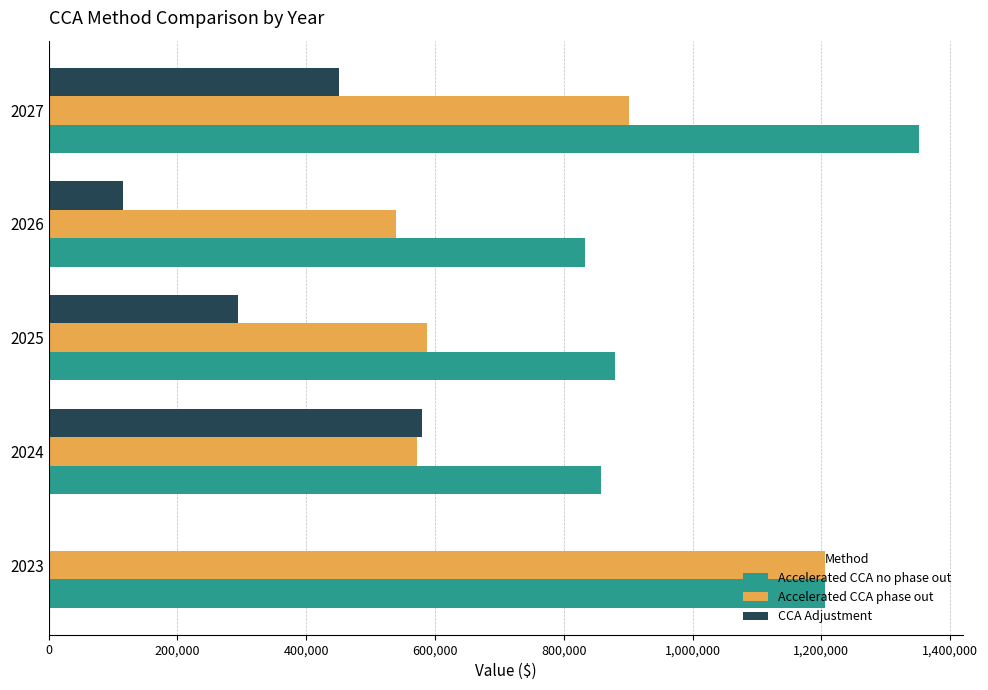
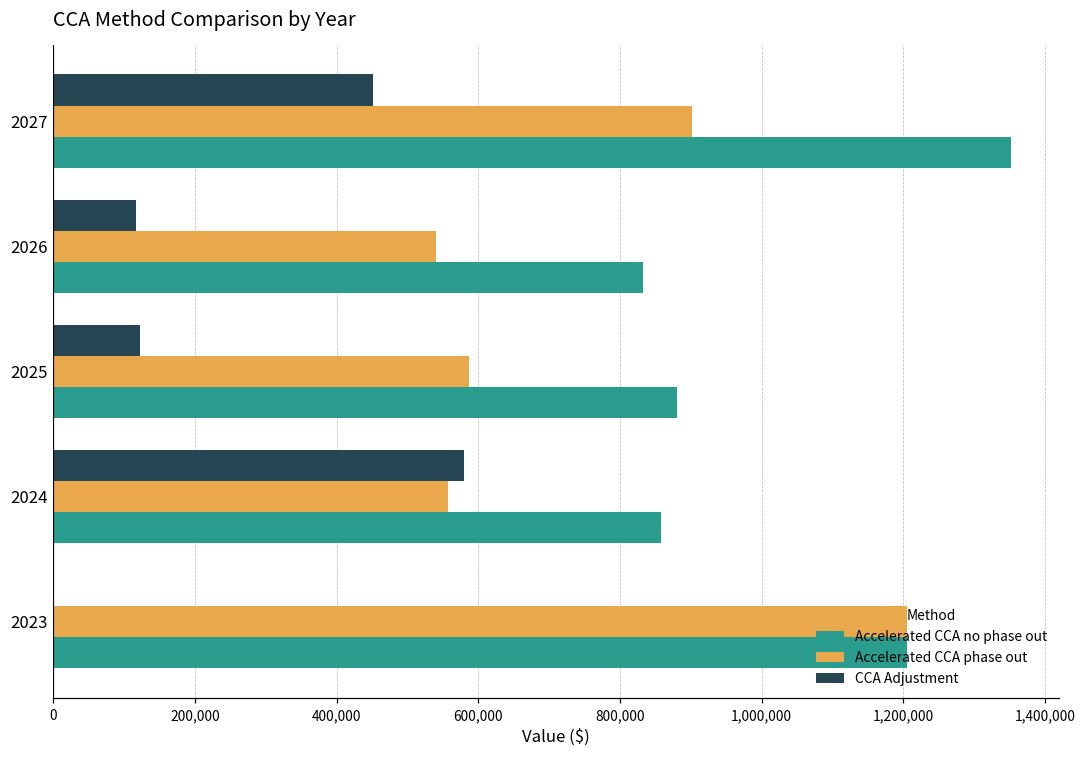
CCA Adjustment, 2025: 290,000 -> 120,000
Accelerated CCA phase out, 2024: 570,000 -> 560,000
